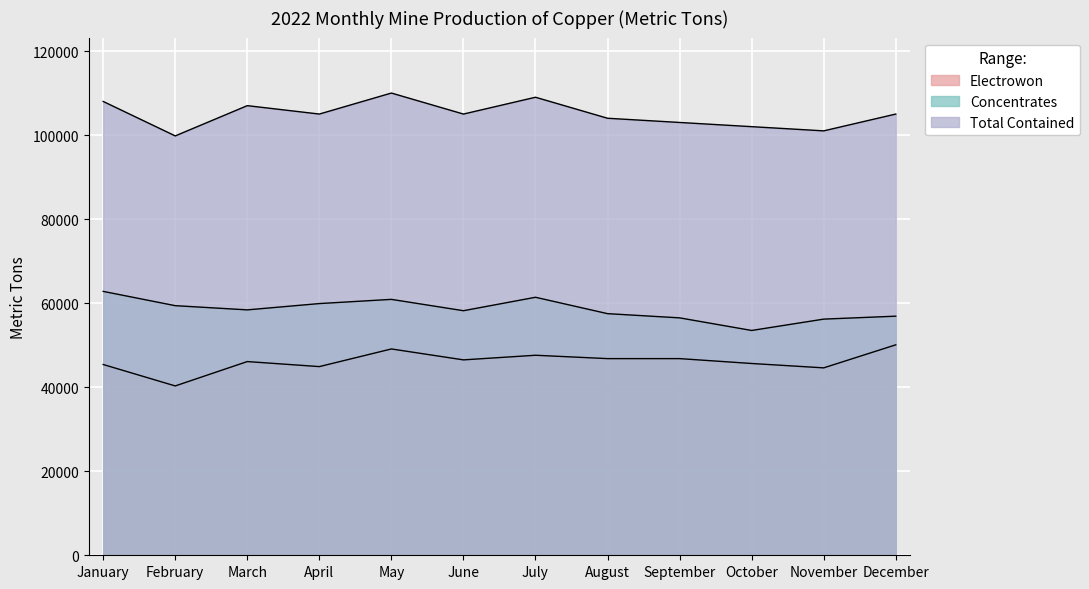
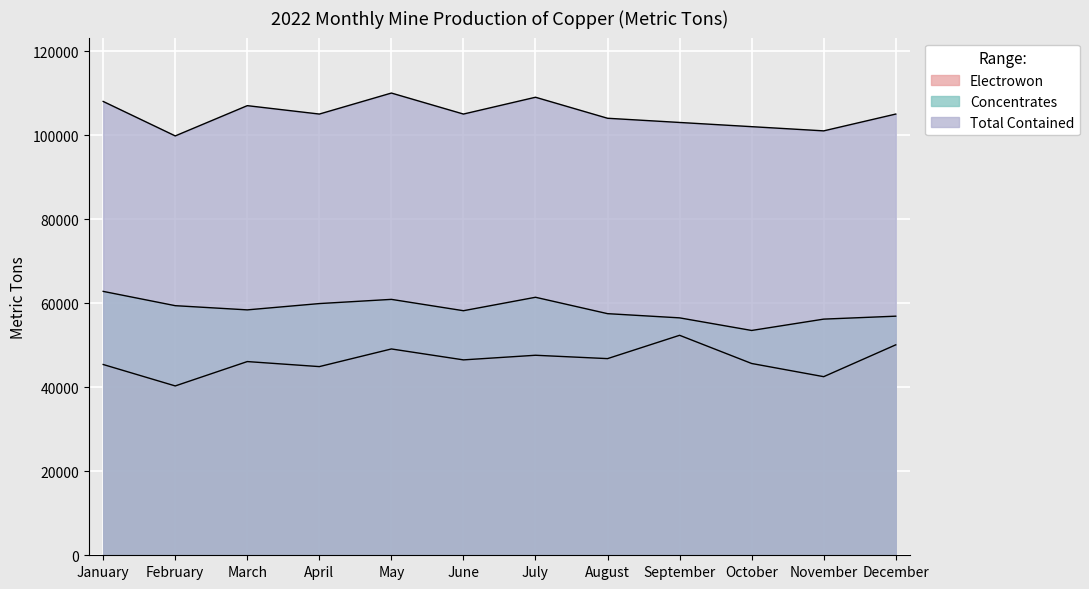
Electrowon, September: 47000 -> 52000
Electrowon, November: 45000 -> 43000
